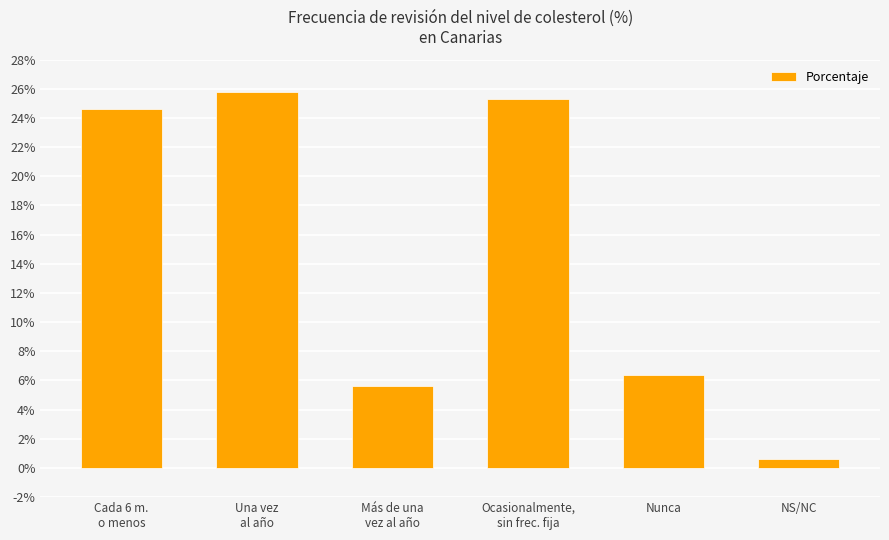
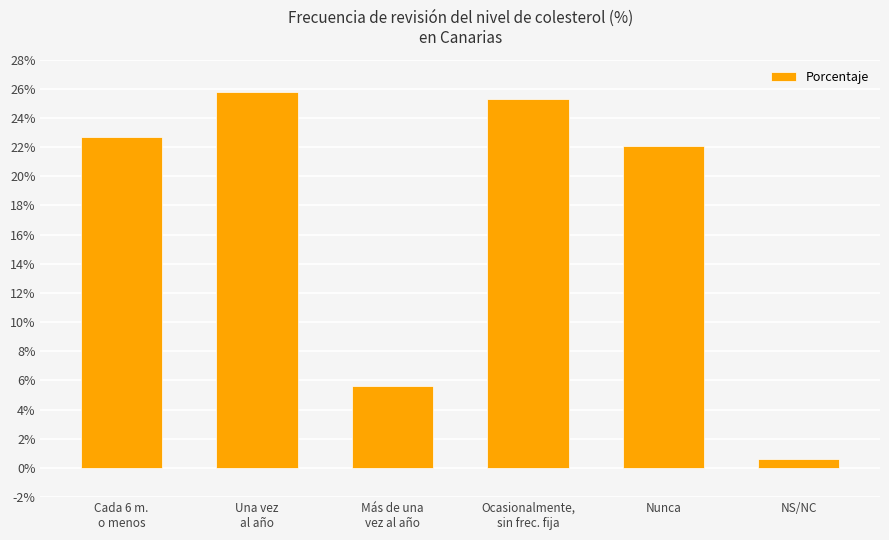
Cada 6 m. o menos: 24.6% -> 22.7%
Nunca: 6.4% -> 22.1%
